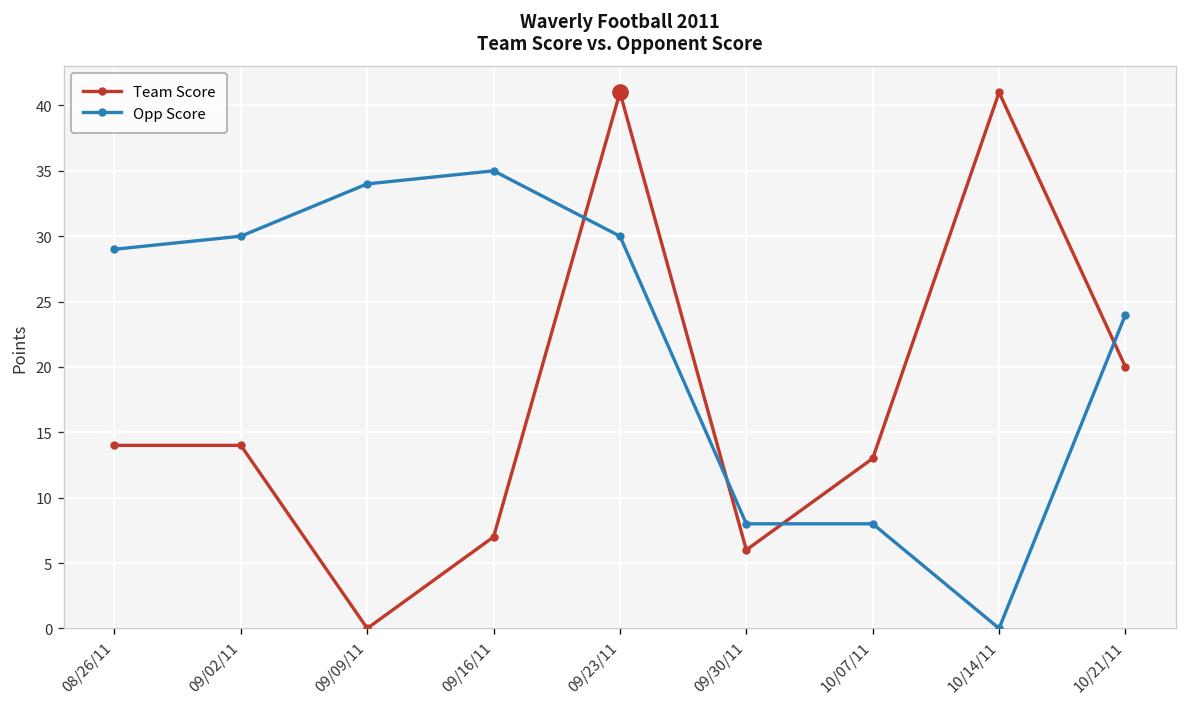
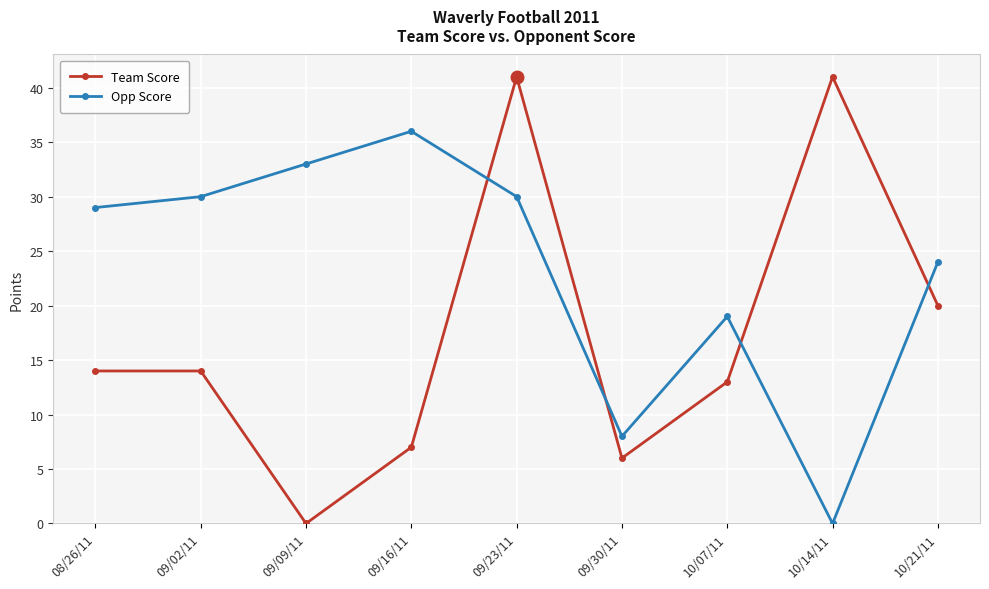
Opp Score, 09/09/11: 34 -> 33
Opp Score, 09/16/11: 35 -> 36
Opp Score, 10/07/11: 8 -> 19
